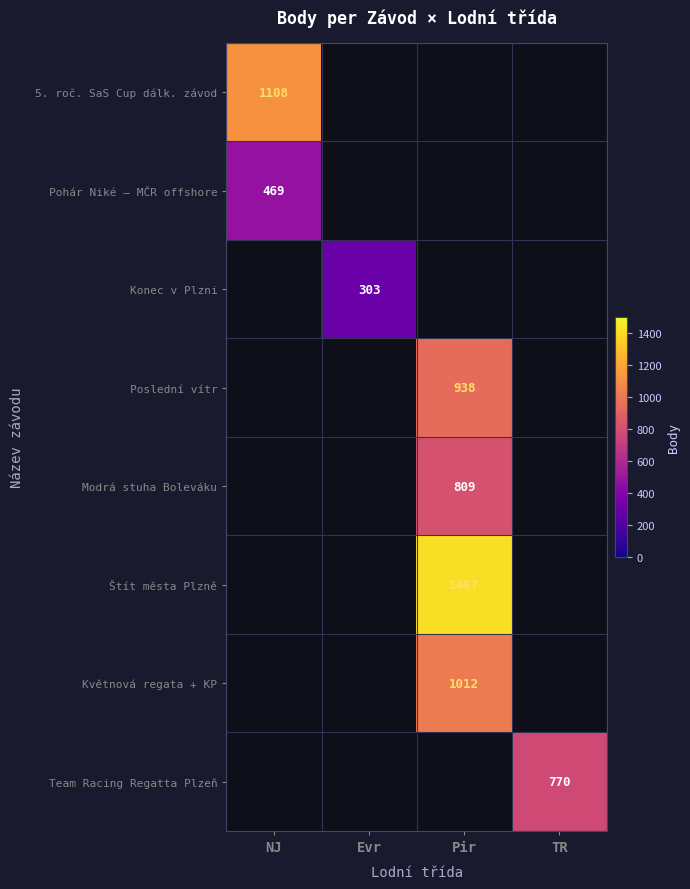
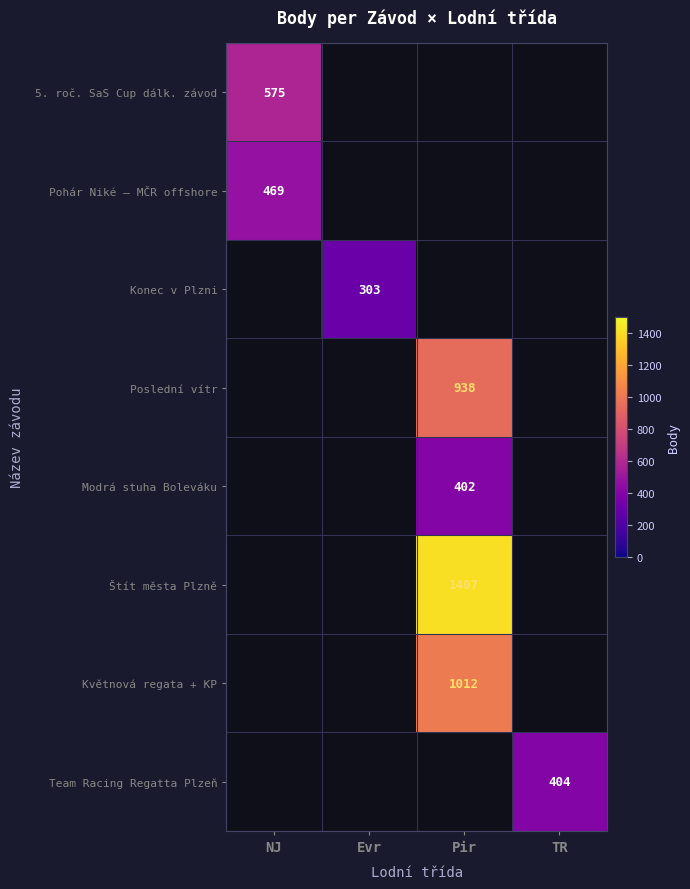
5. roč. SaS Cup dálk. závod, NJ: 1108 -> 575
Modrá stuha Boleváku, Pir: 809 -> 402
Team Racing Regatta Plzeň, TR: 770 -> 404
